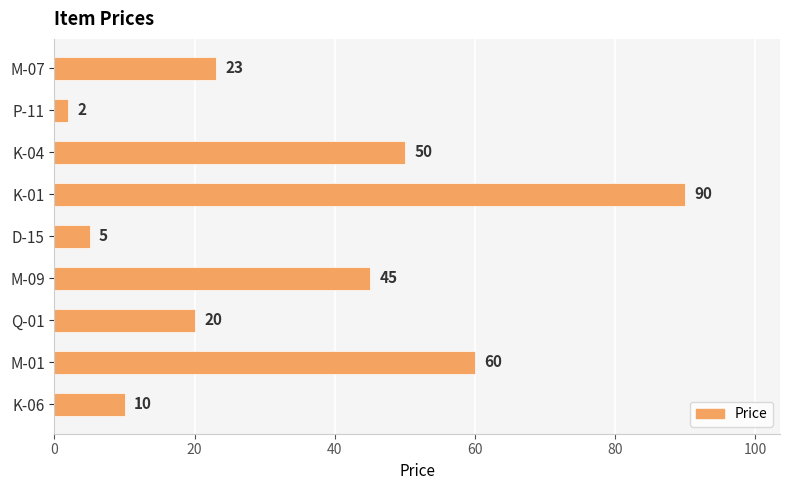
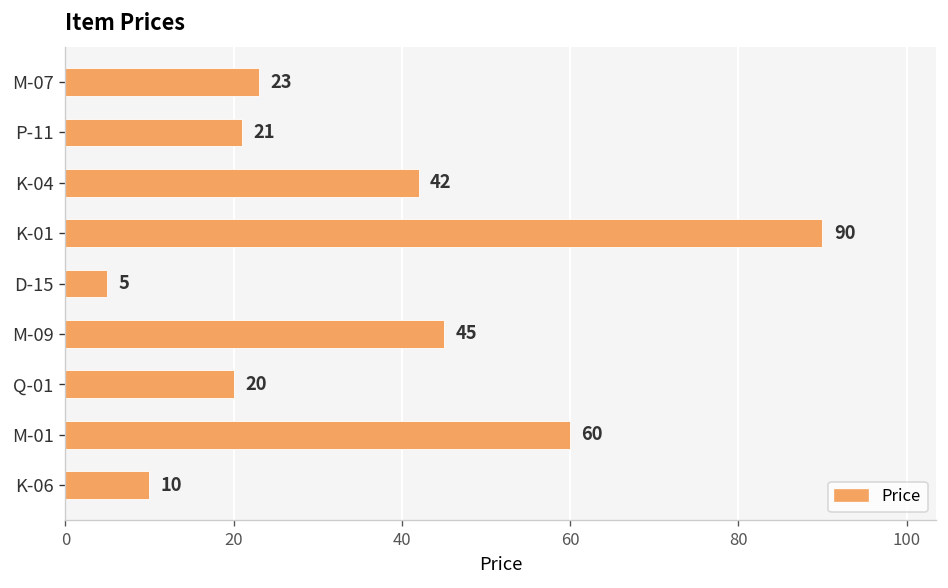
P-11: 2 -> 21
K-04: 50 -> 42
